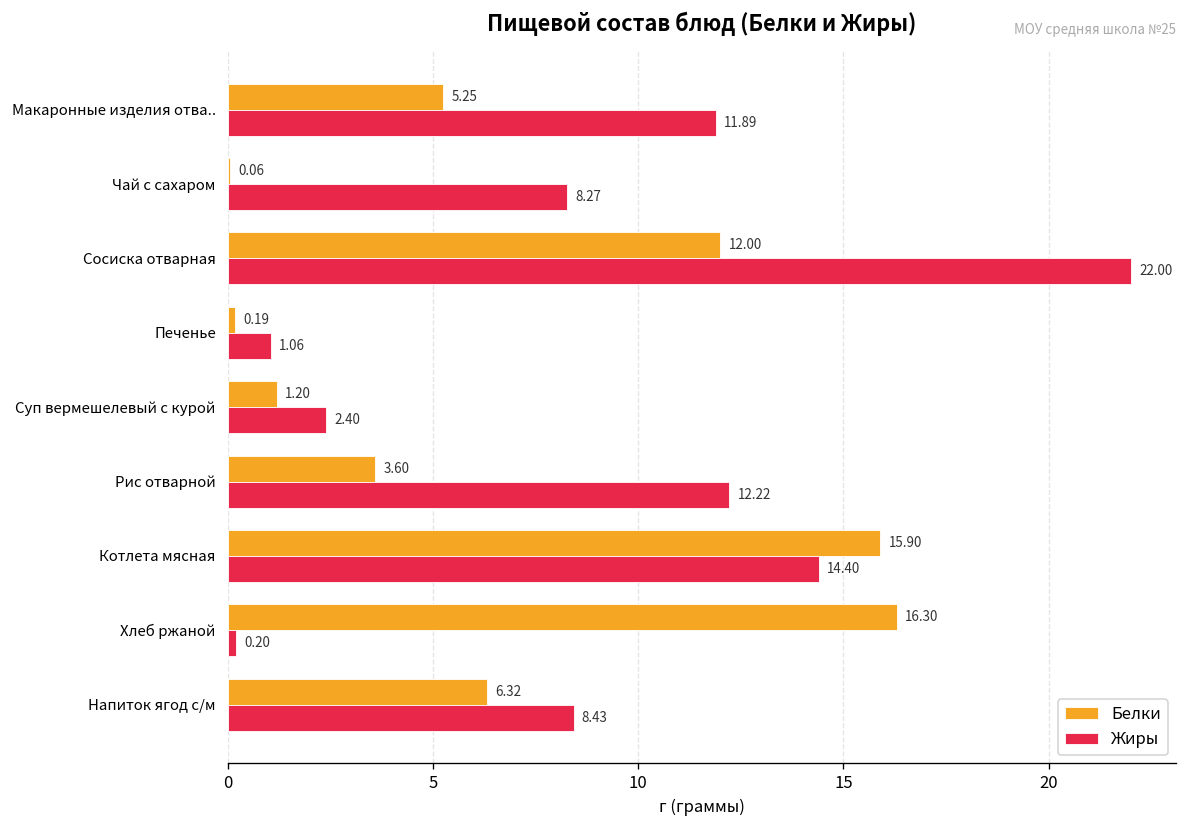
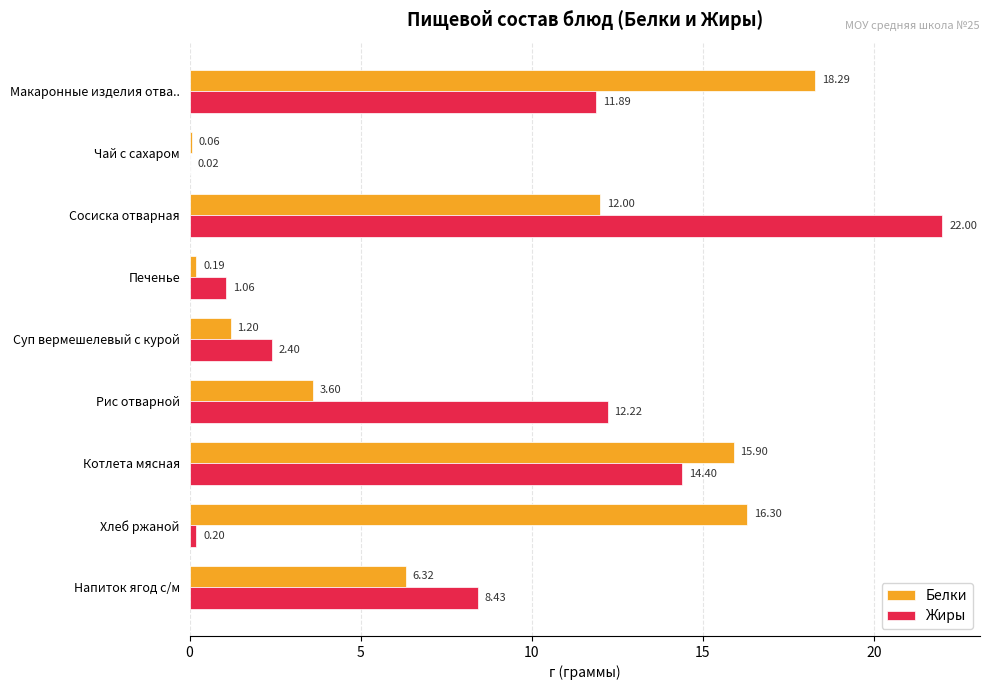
Белки, Макаронные изделия отва..: 5.25 -> 18.29
Жиры, Чай с сахаром: 8.27 -> 0.02
